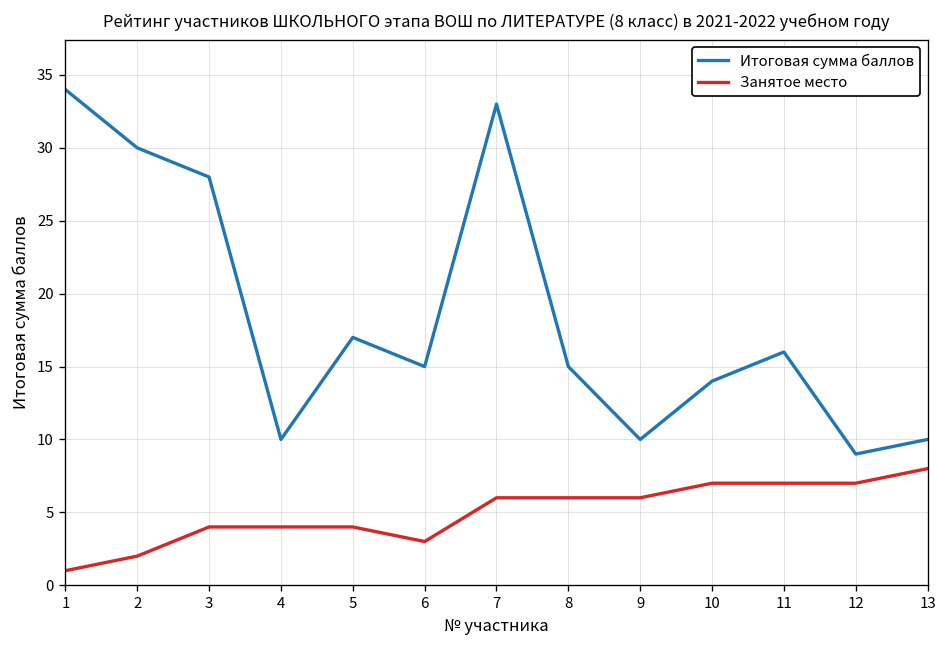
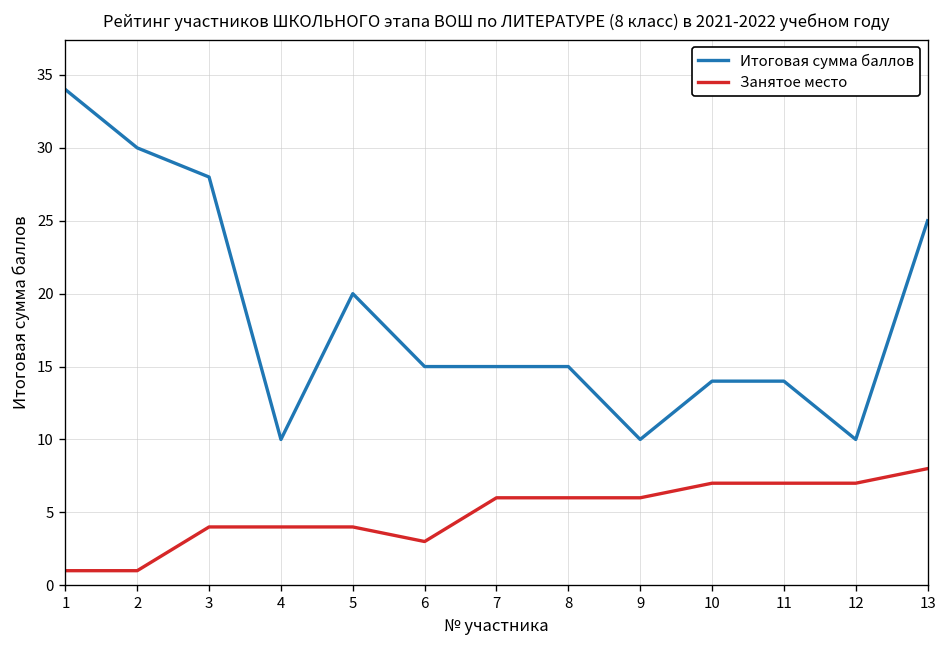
Занятое место, 2: 2 -> 1
Итоговая сумма баллов, 5: 17 -> 20
Итоговая сумма баллов, 7: 33 -> 15
Итоговая сумма баллов, 11: 16 -> 14
Итоговая сумма баллов, 12: 9 -> 10
Итоговая сумма баллов, 13: 10 -> 25
